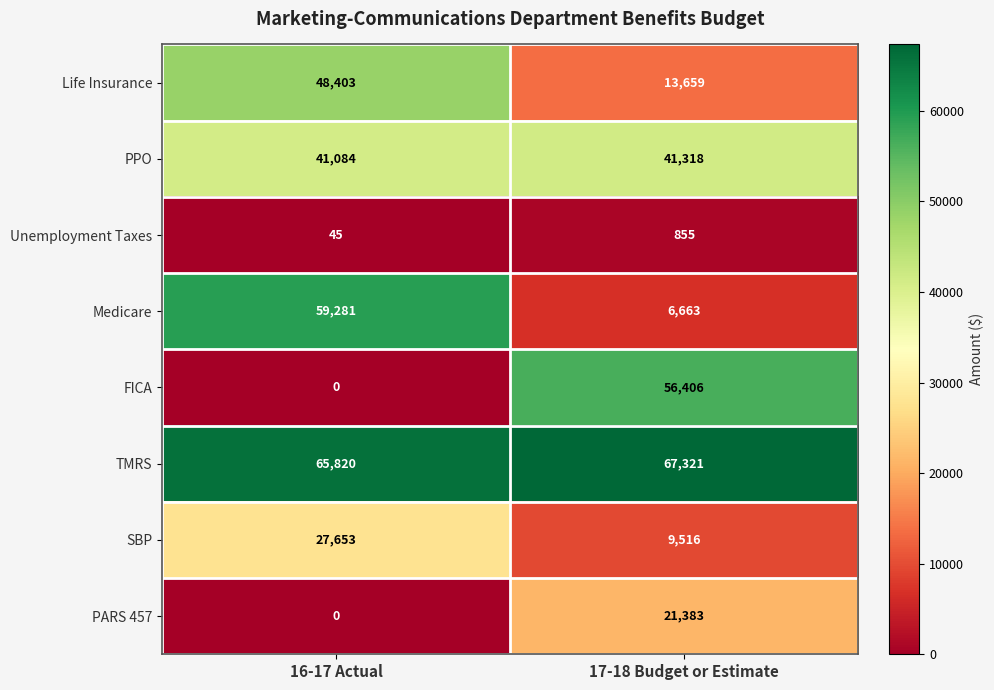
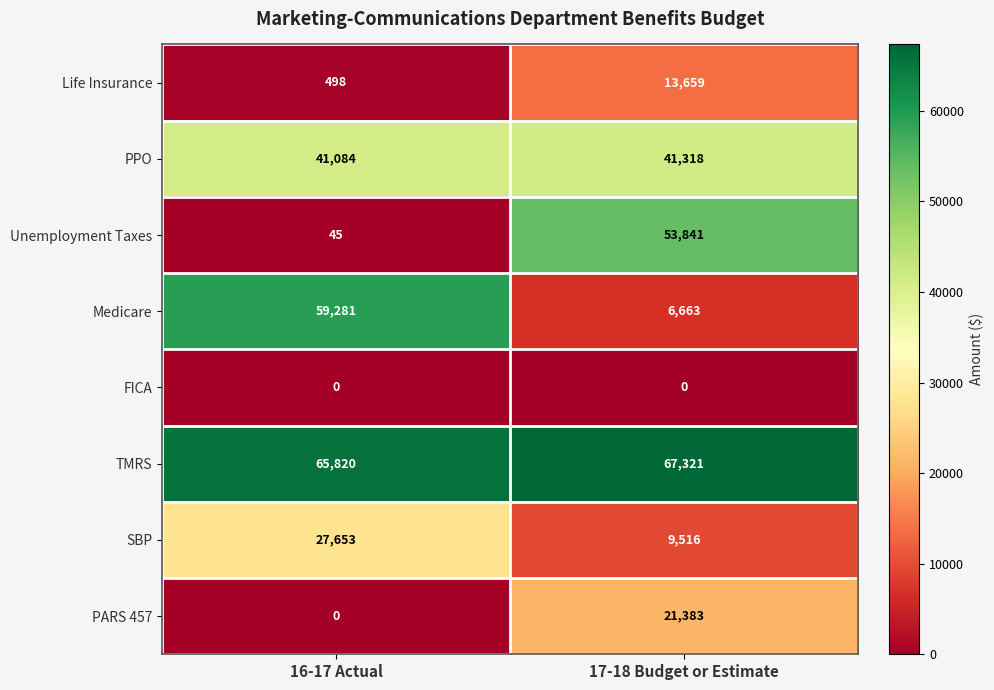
Life Insurance, 16-17 Actual: 48,403 -> 498
Unemployment Taxes, 17-18 Budget or Estimate: 855 -> 53,841
FICA, 17-18 Budget or Estimate: 56,406 -> 0
